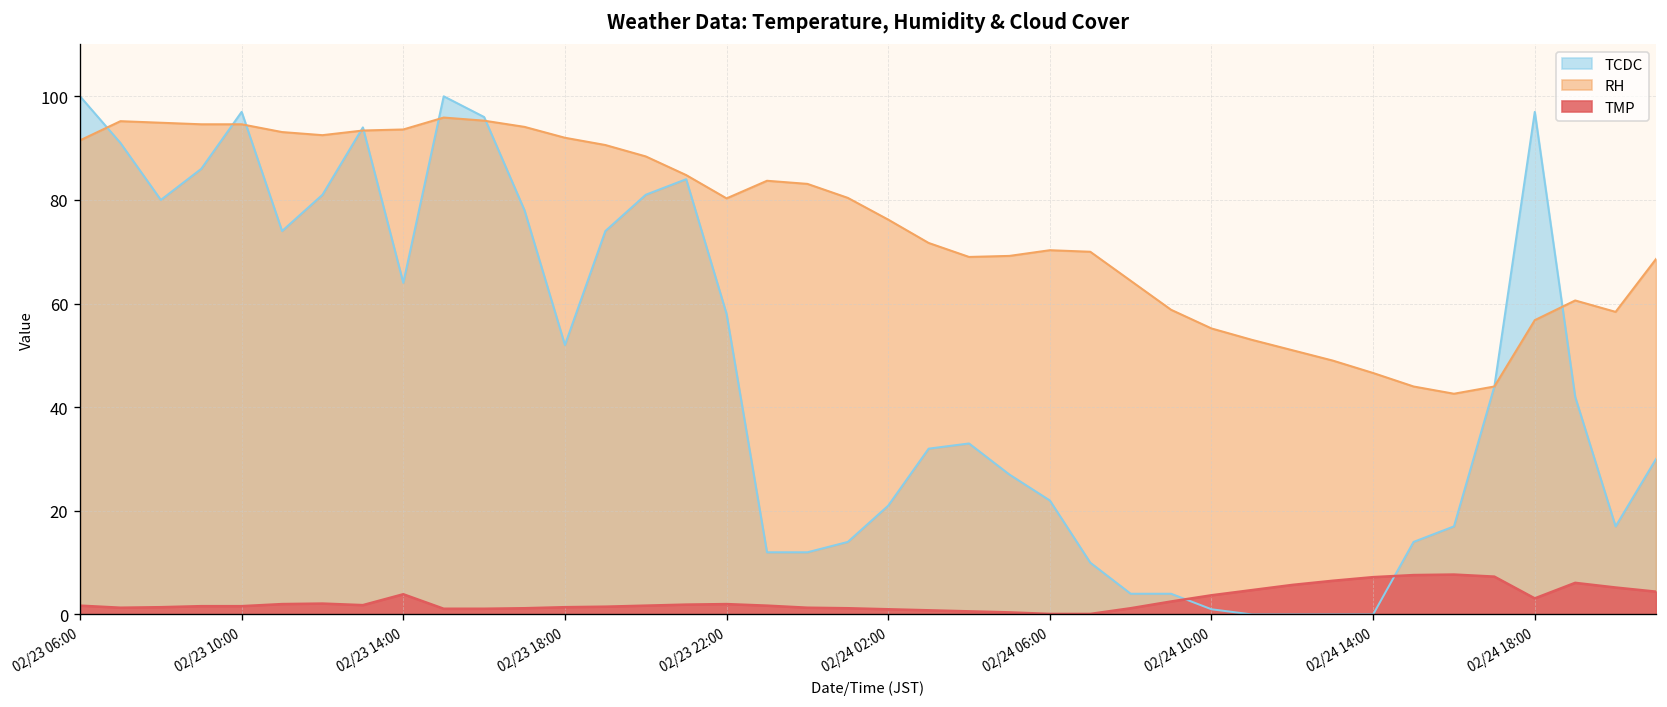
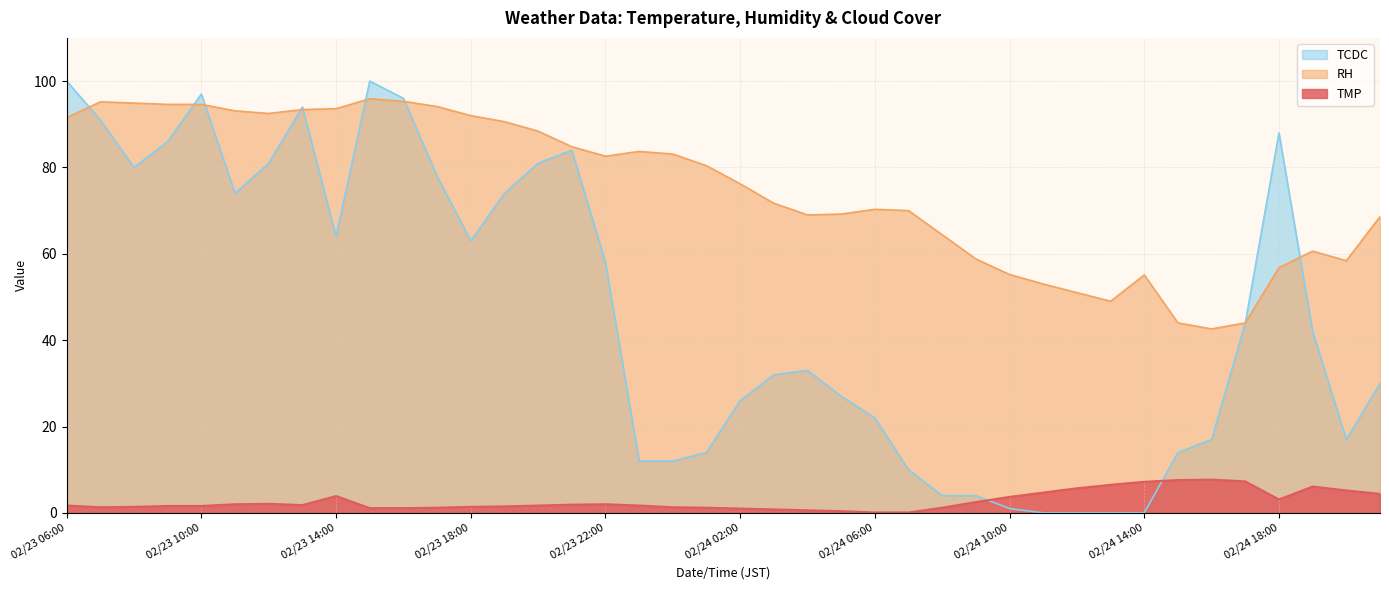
TCDC, 02/23 18:00: 52 -> 63
RH, 02/23 22:00: 80 -> 83
TCDC, 02/24 02:00: 21 -> 26
RH, 02/24 14:00: 47 -> 55
TCDC, 02/24 18:00: 97 -> 88
